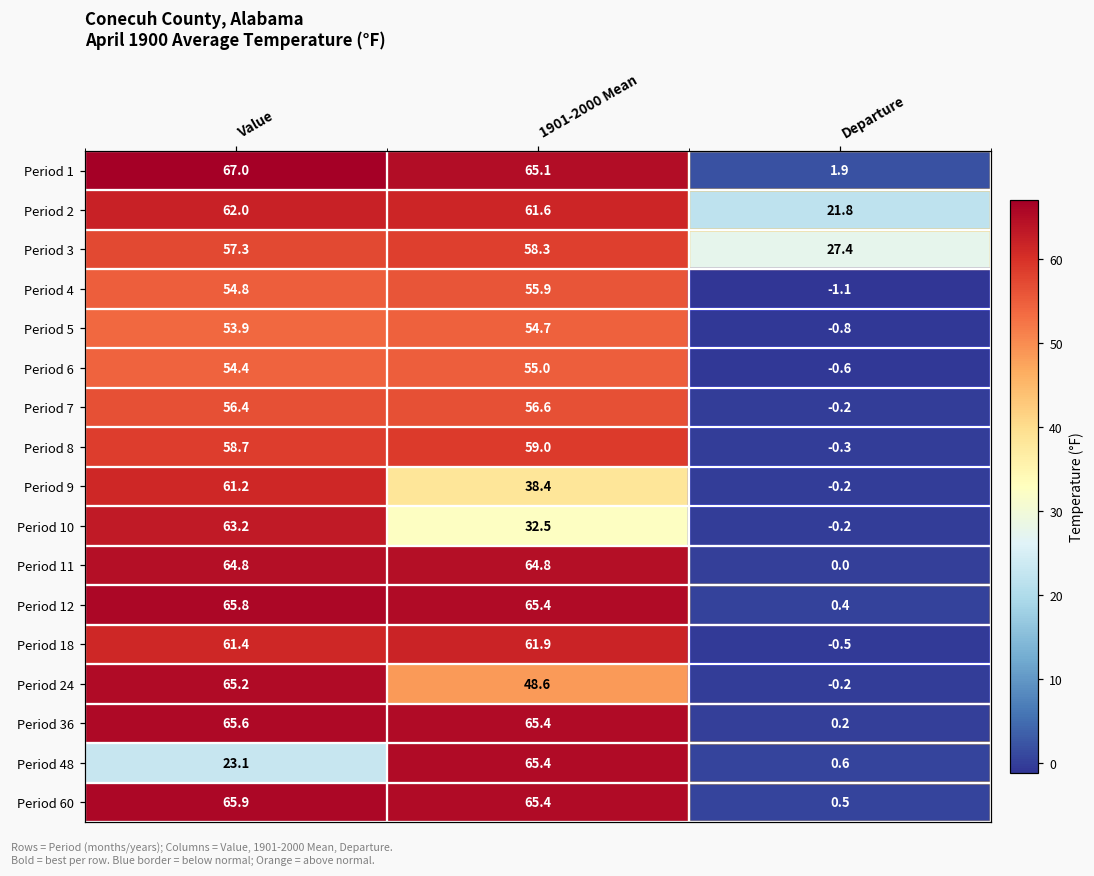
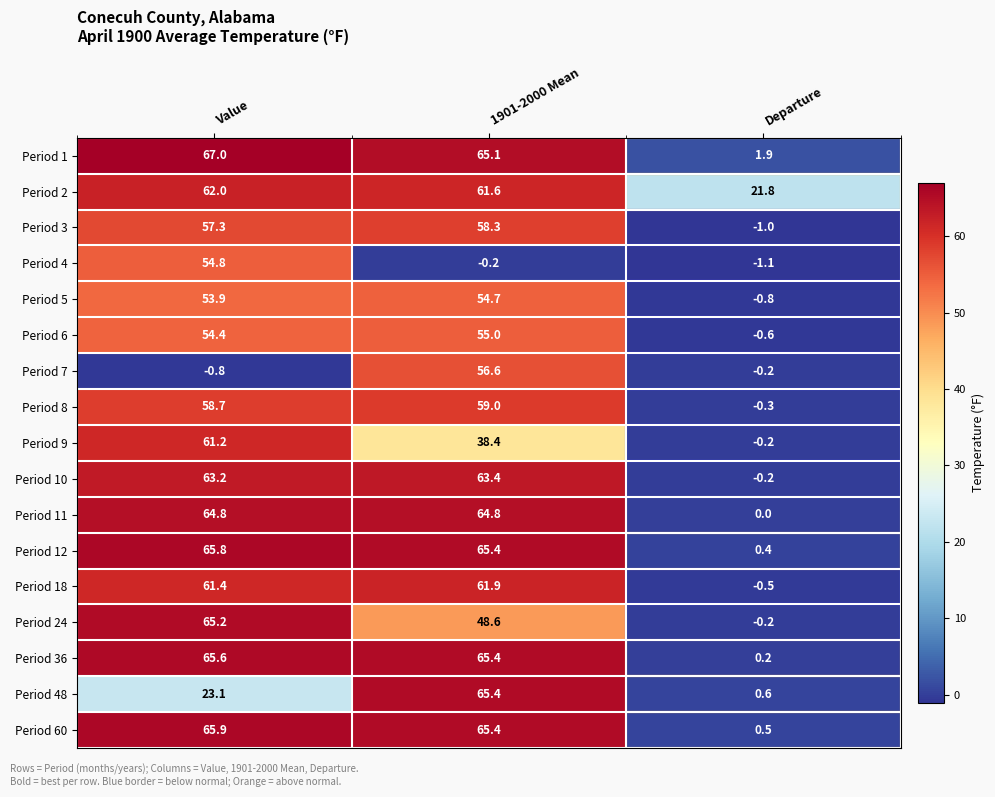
Period 3, Departure: 27.4 -> -1.0
Period 4, 1901-2000 Mean: 55.9 -> -0.2
Period 7, Value: 56.4 -> -0.8
Period 10, 1901-2000 Mean: 32.5 -> 63.4
